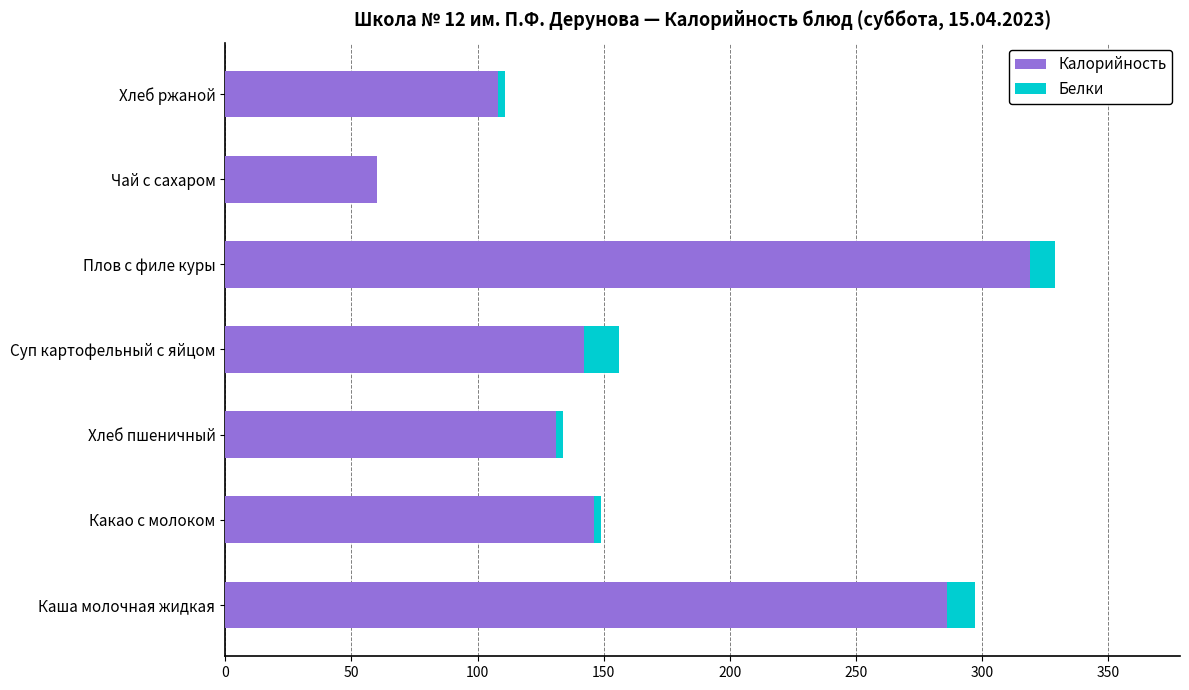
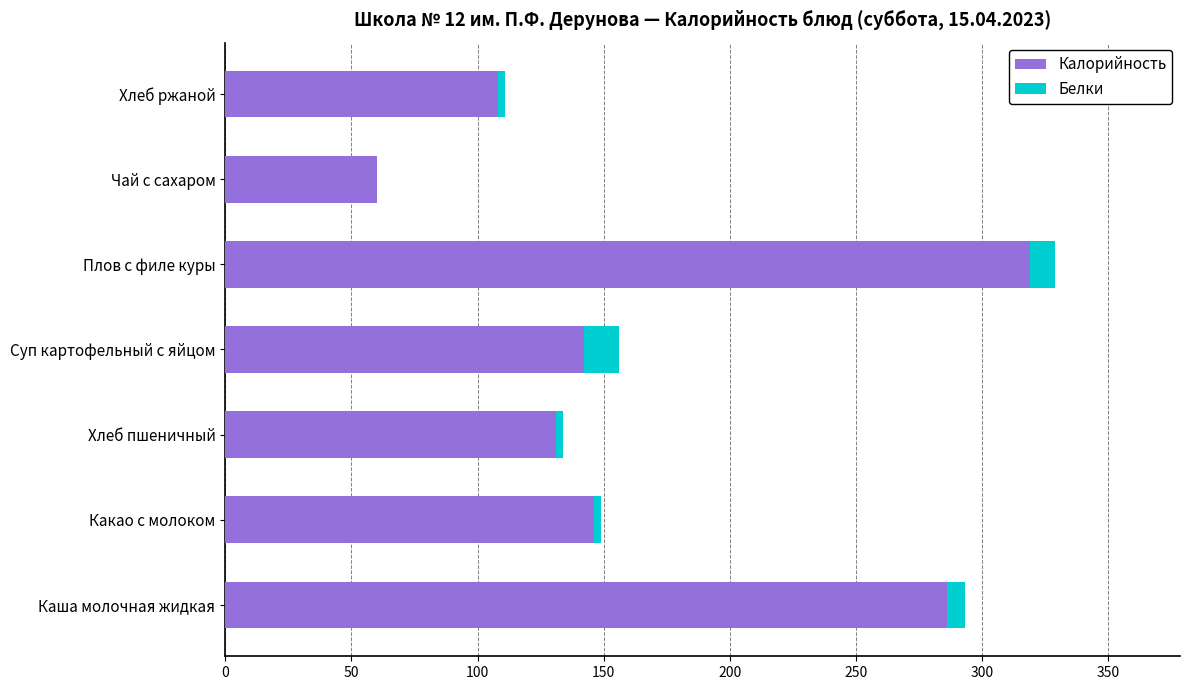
Белки, Каша молочная жидкая: 11 -> 7
